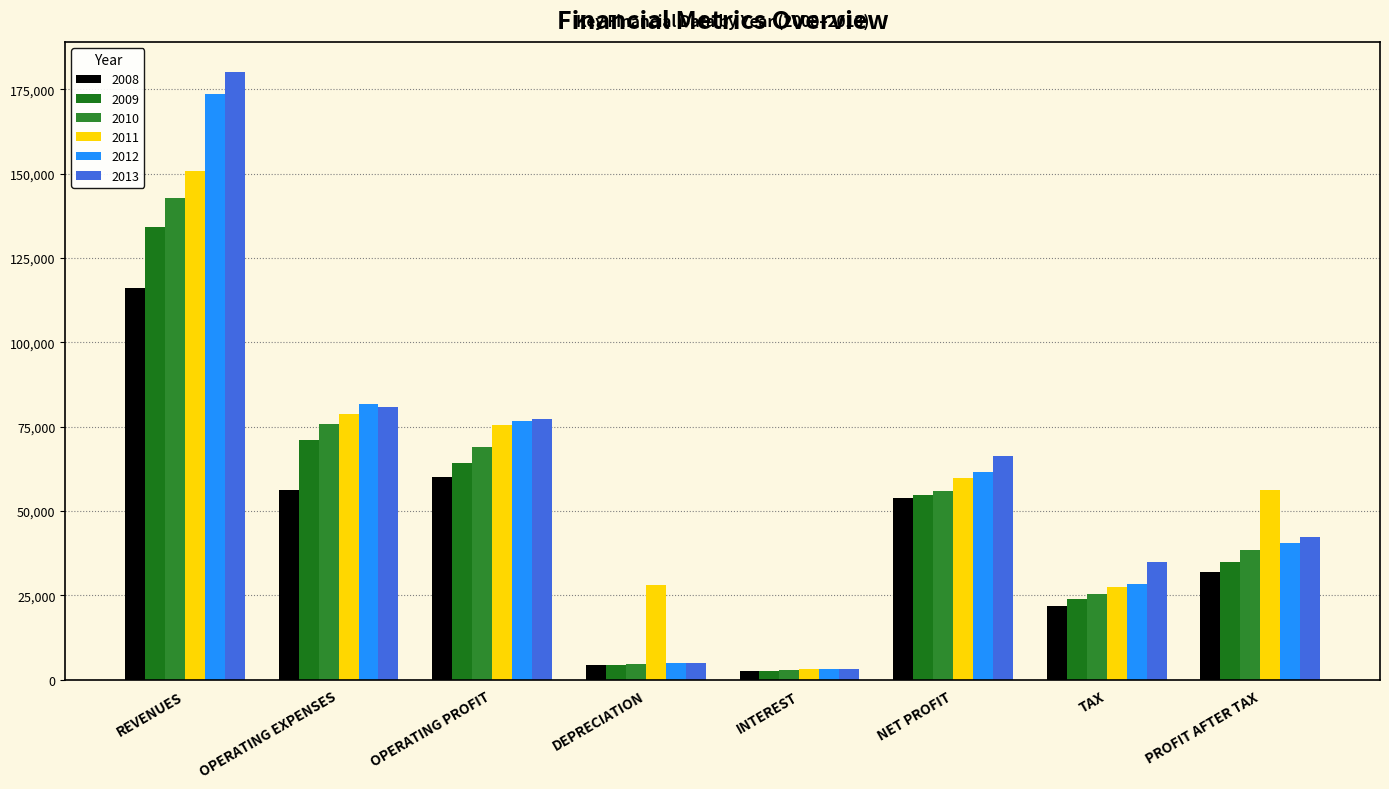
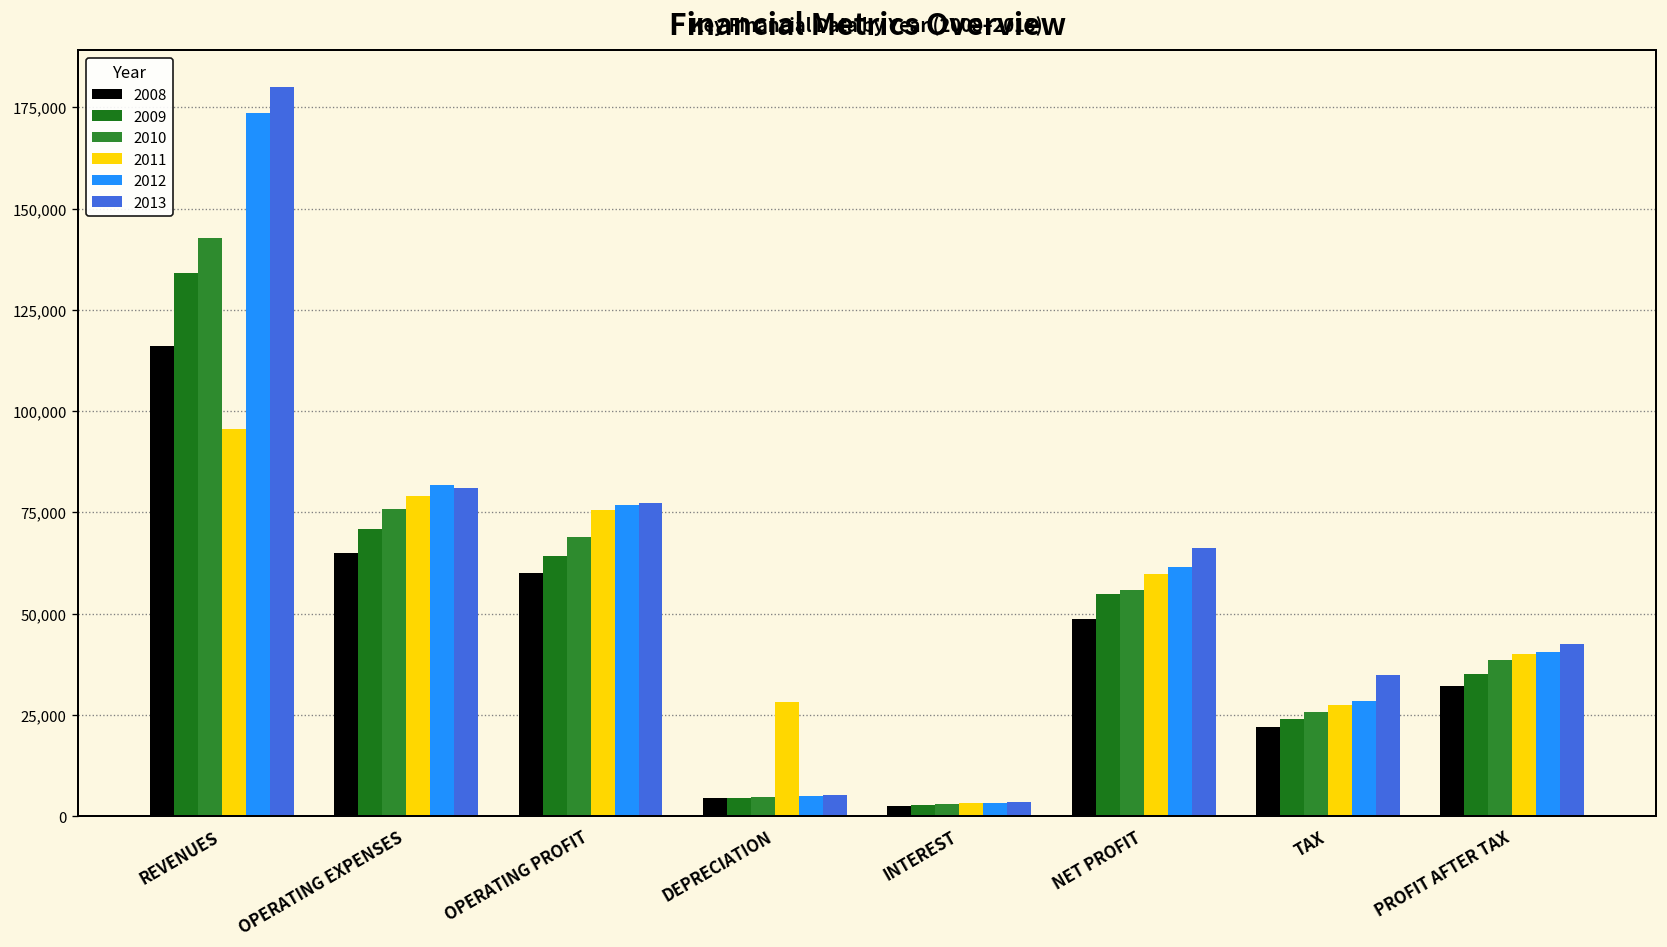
2011, REVENUES: 151,000 -> 96,000
2008, OPERATING EXPENSES: 56,000 -> 65,000
2008, NET PROFIT: 54,000 -> 49,000
2011, PROFIT AFTER TAX: 56,000 -> 40,000
